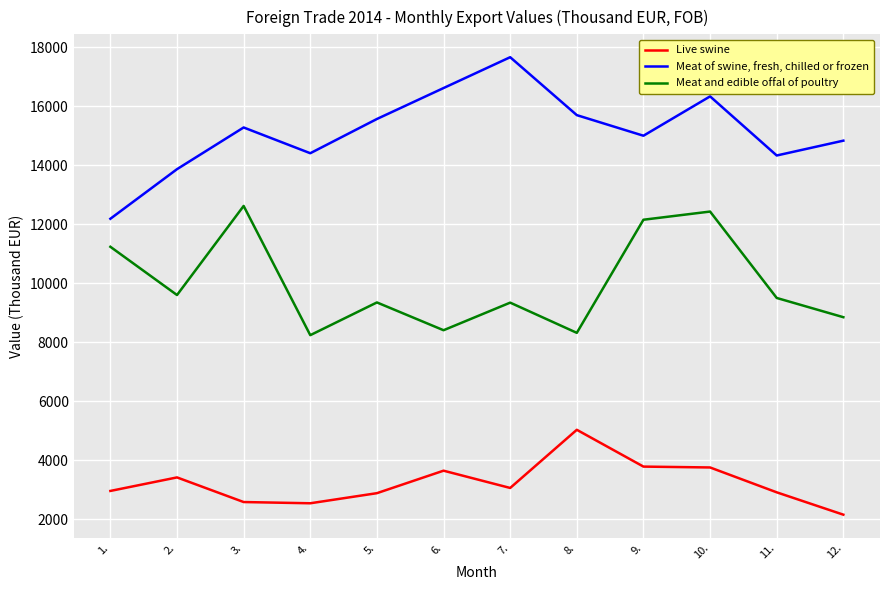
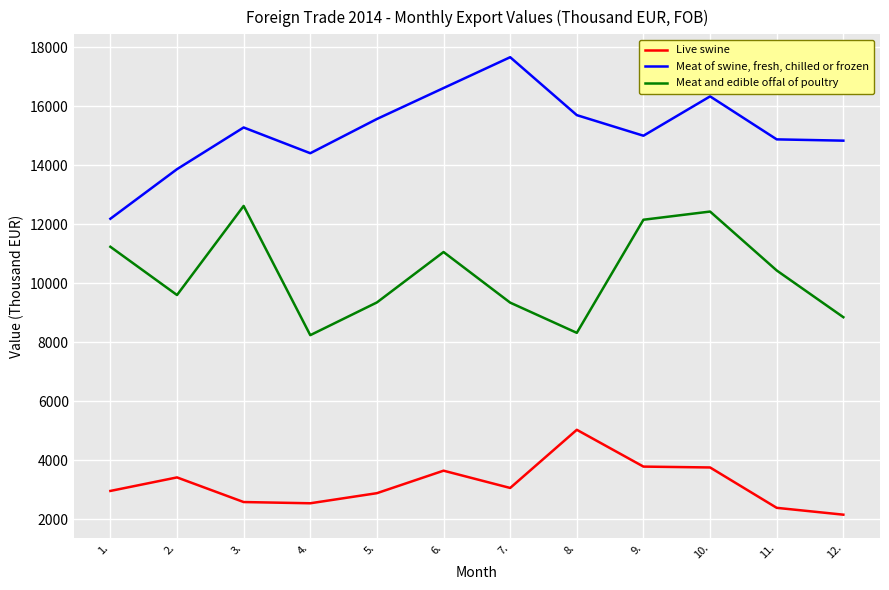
Meat and edible offal of poultry, 6.: 8400 -> 11100
Live swine, 11.: 2900 -> 2400
Meat of swine, fresh, chilled or frozen, 11.: 14300 -> 14900
Meat and edible offal of poultry, 11.: 9500 -> 10400
